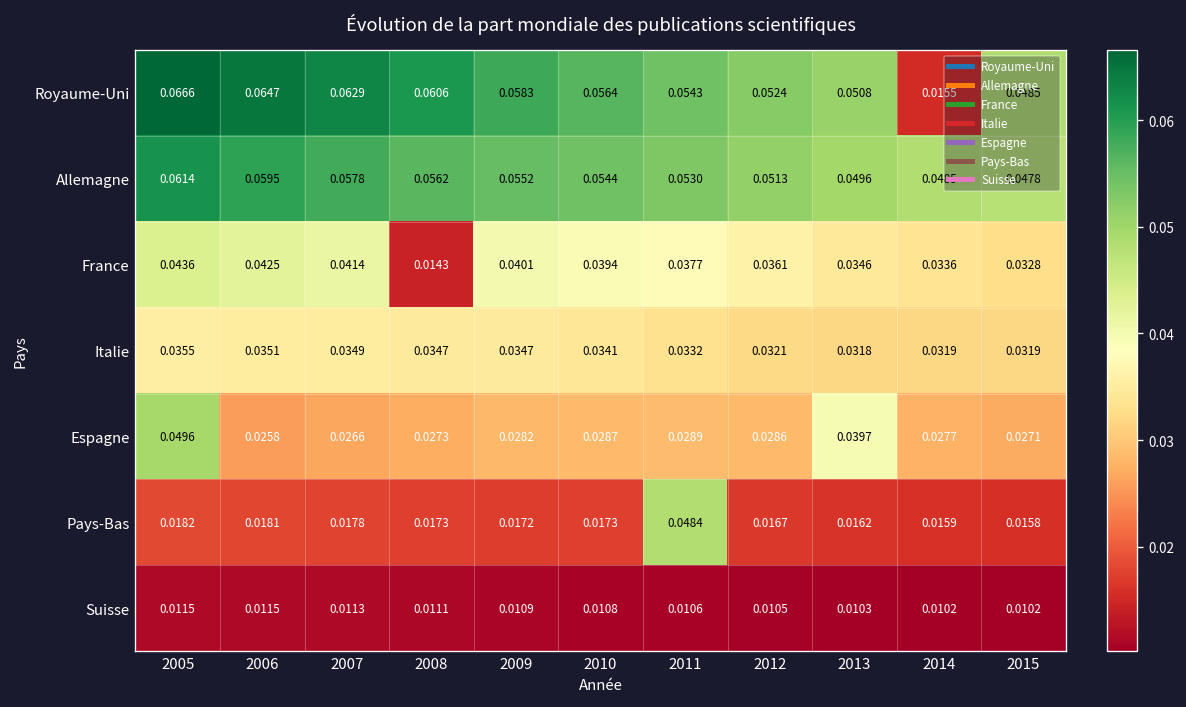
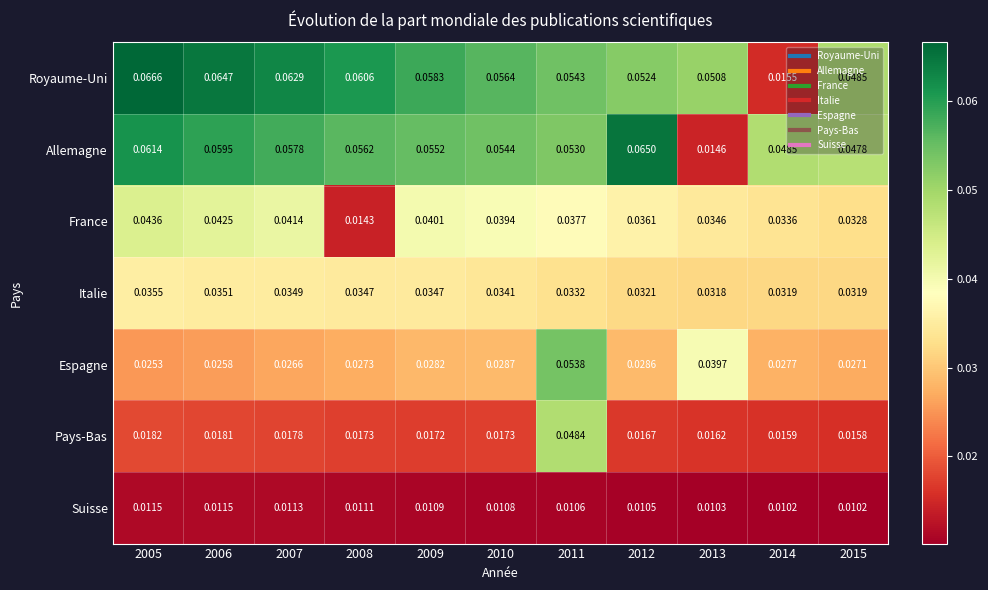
Allemagne, 2012: 0.0513 -> 0.0650
Allemagne, 2013: 0.0496 -> 0.0146
Espagne, 2005: 0.0496 -> 0.0253
Espagne, 2011: 0.0289 -> 0.0538
